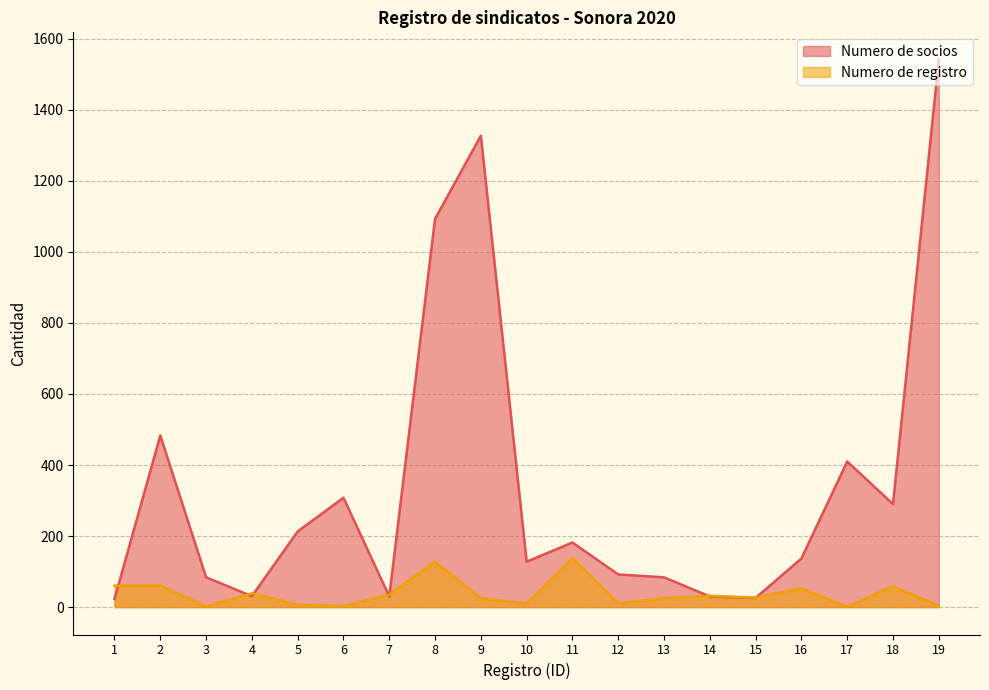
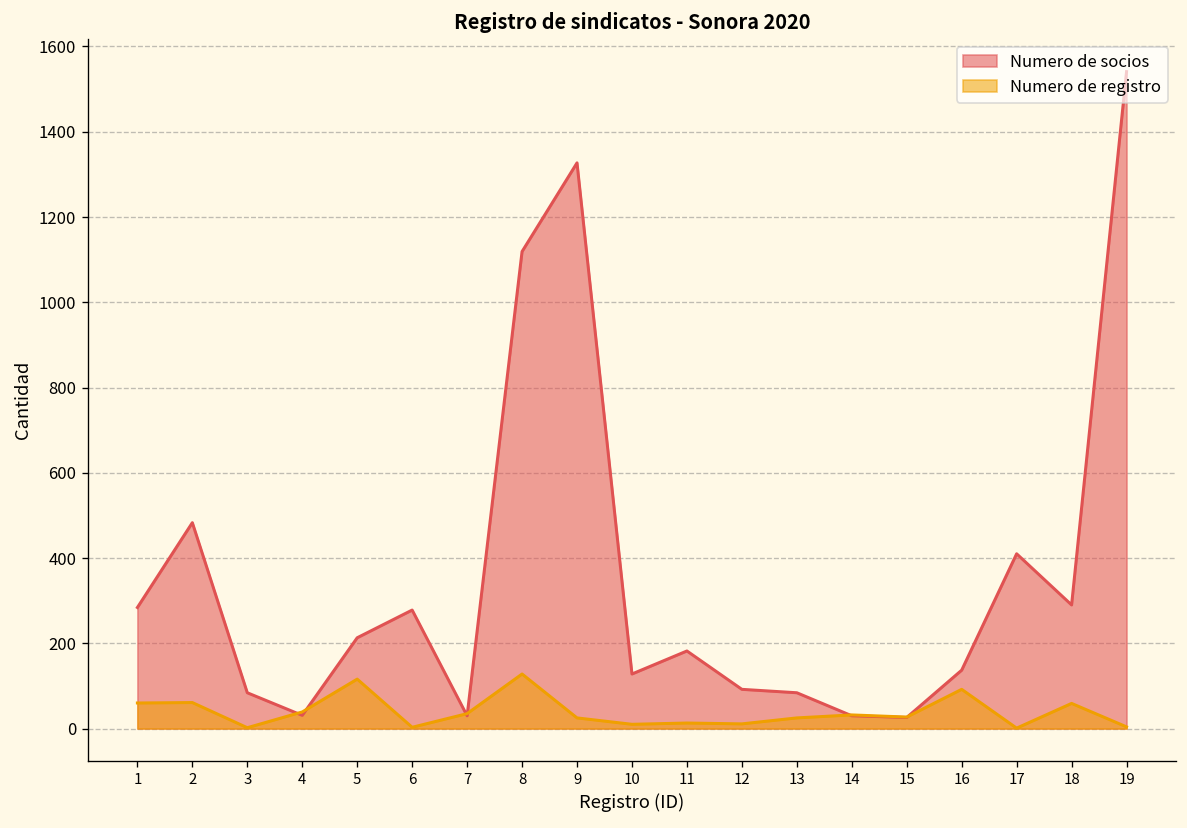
Numero de socios, 1: 20 -> 280
Numero de registro, 5: 10 -> 120
Numero de socios, 6: 310 -> 280
Numero de socios, 8: 1090 -> 1120
Numero de registro, 11: 140 -> 10
Numero de registro, 16: 50 -> 90
